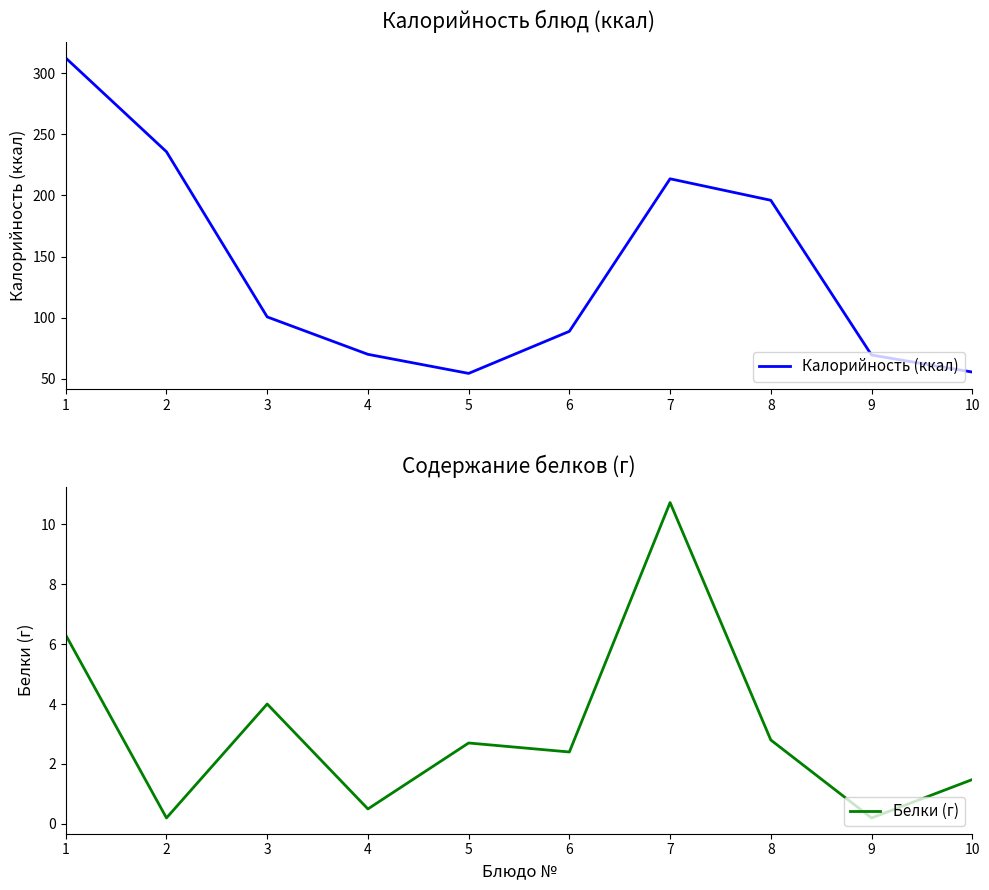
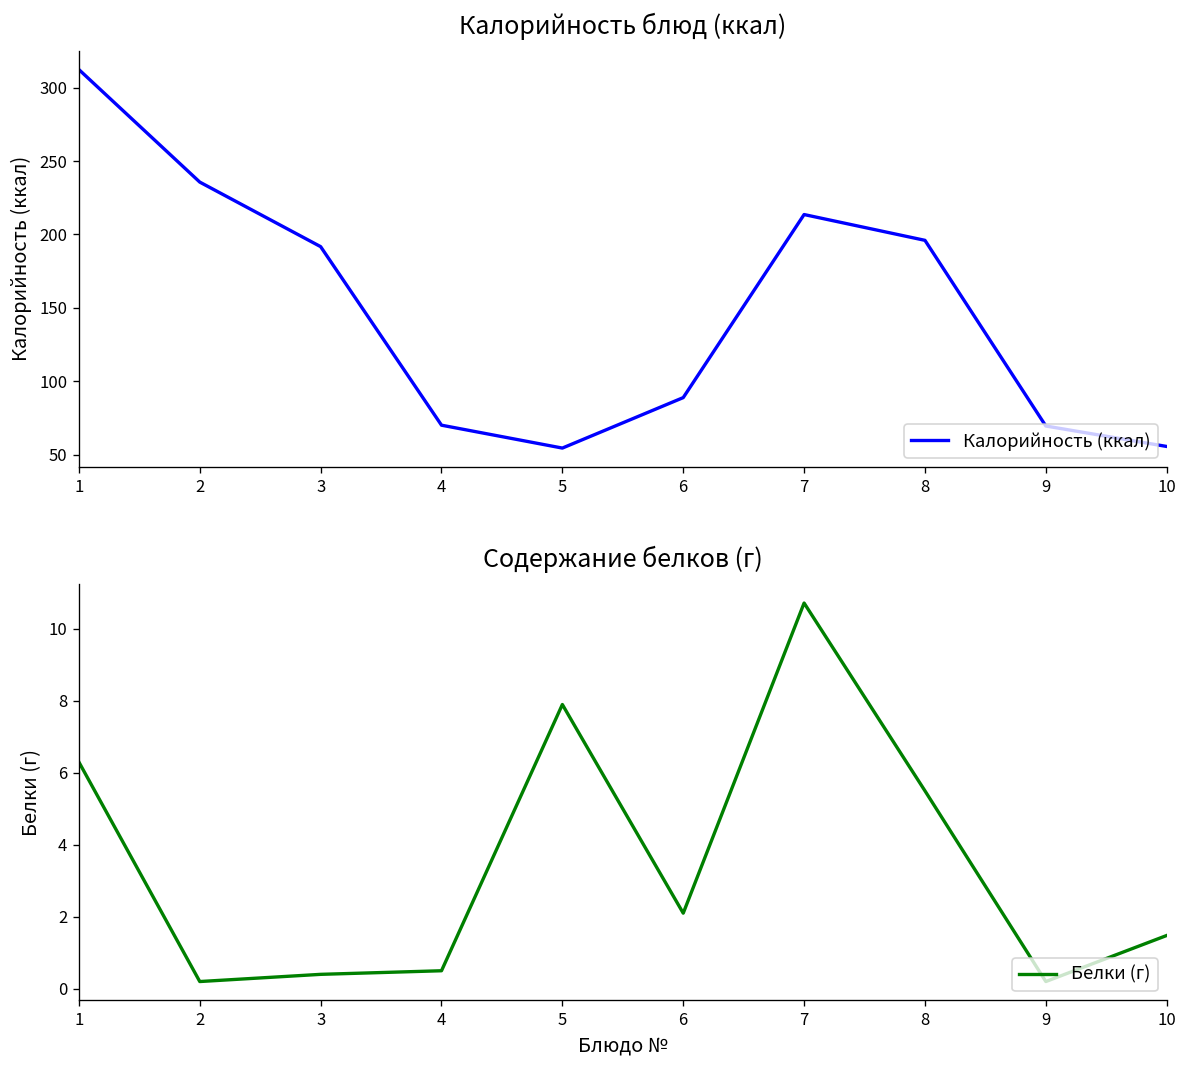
Калорийность блюд (ккал), 3: 101 -> 192
Содержание белков (г), 3: 4.0 -> 0.4
Содержание белков (г), 5: 2.7 -> 7.9
Содержание белков (г), 6: 2.4 -> 2.1
Содержание белков (г), 8: 2.8 -> 5.5
